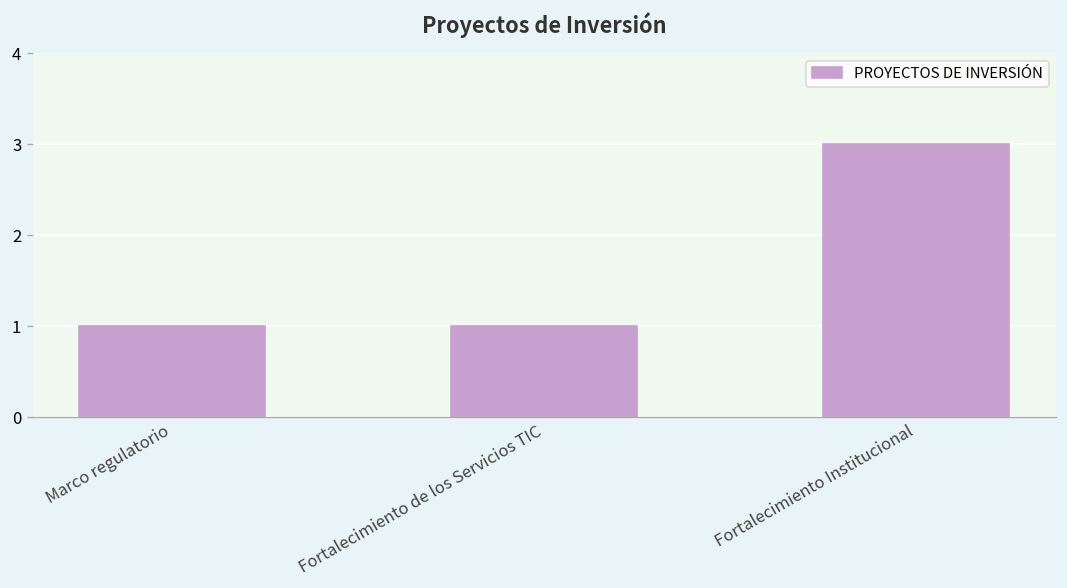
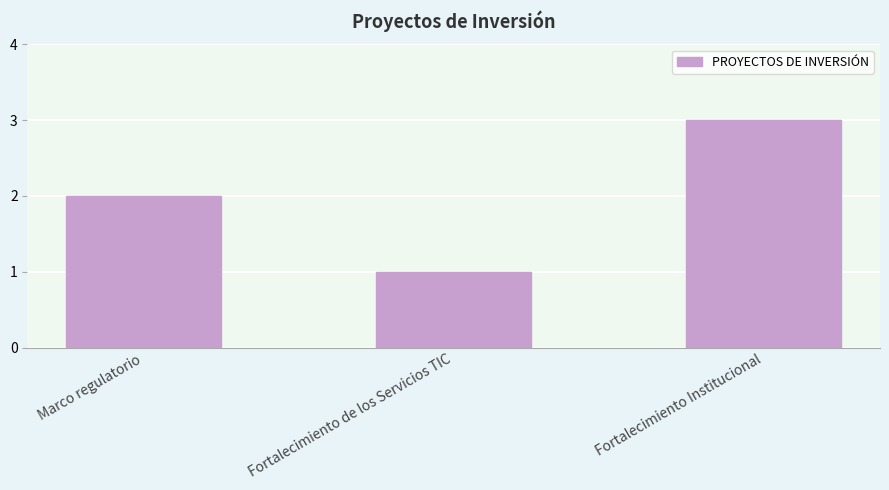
Marco regulatorio: 1 -> 2
